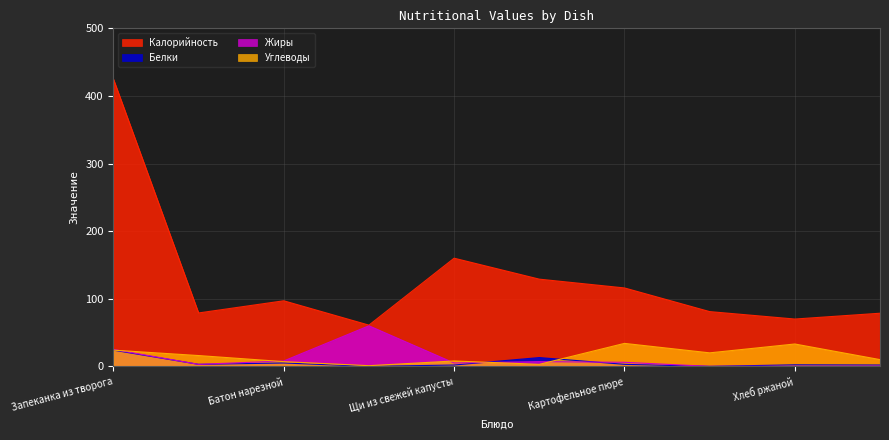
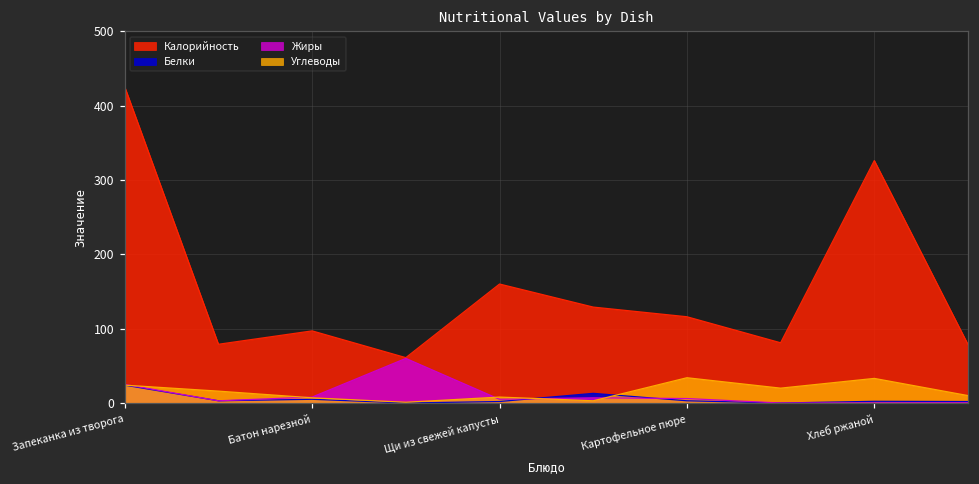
Калорийность, Хлеб ржаной: 70 -> 330
